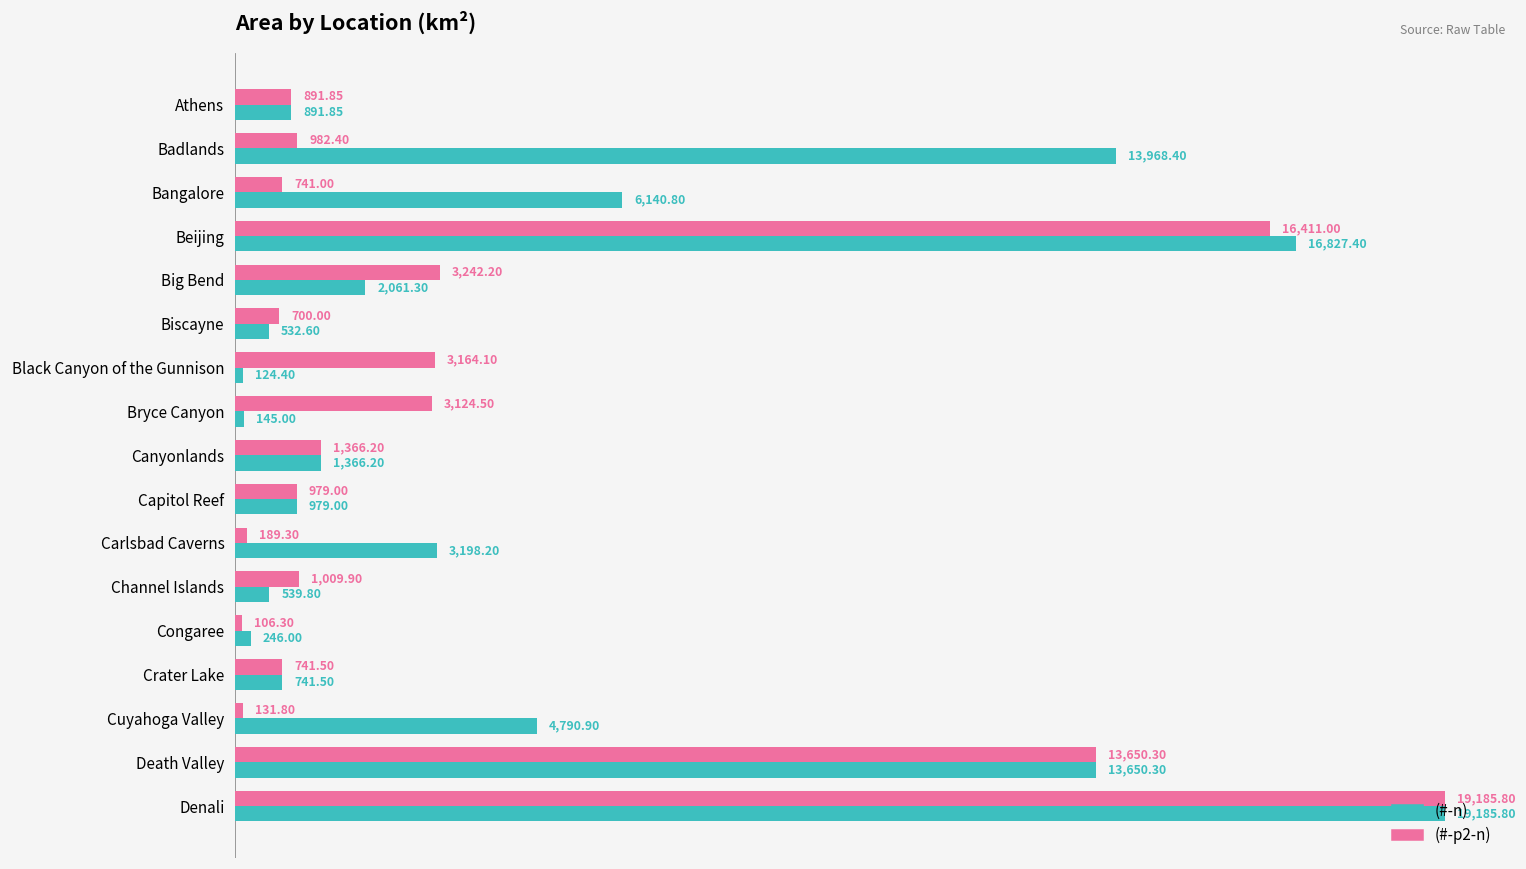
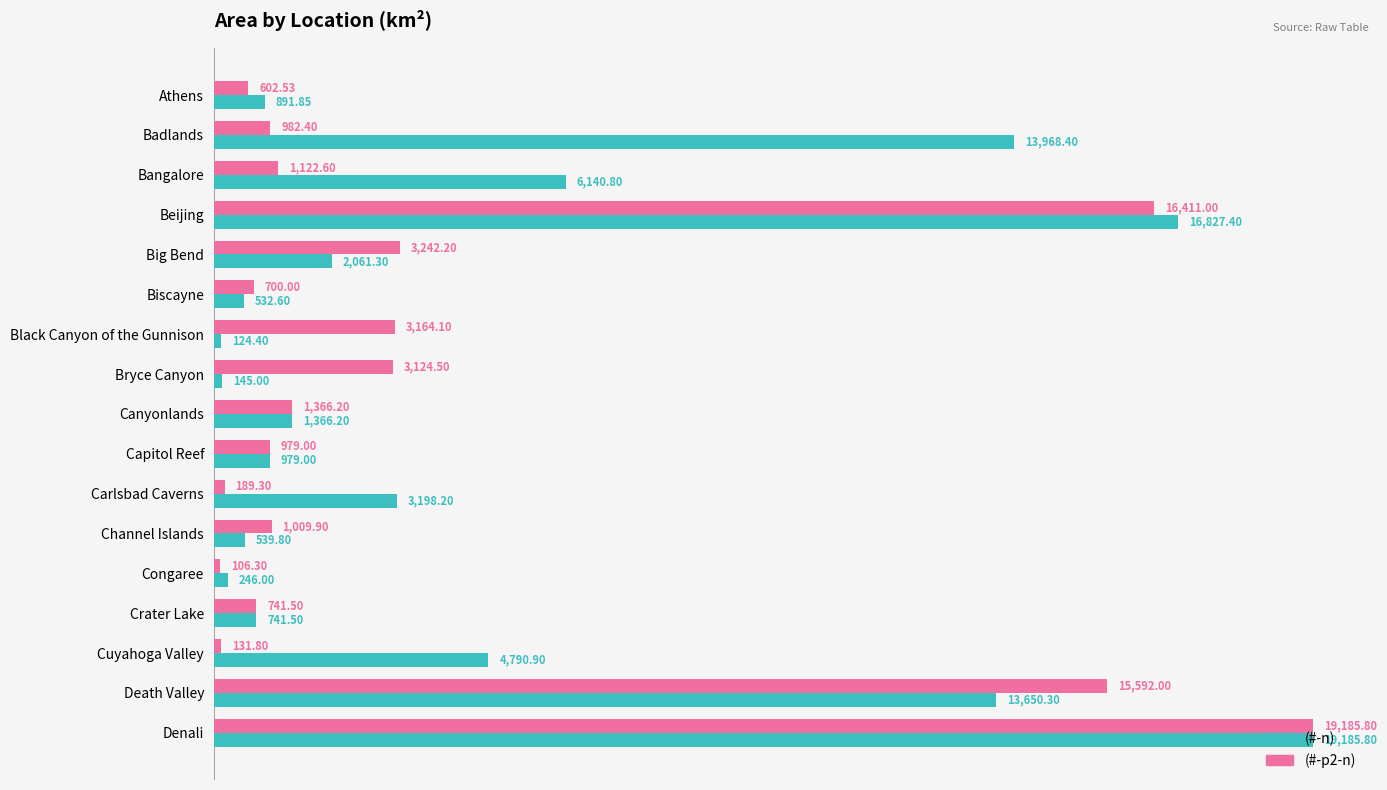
(#-p2-n), Athens: 891.85 -> 602.53
(#-p2-n), Bangalore: 741.00 -> 1,122.60
(#-p2-n), Death Valley: 13,650.30 -> 15,592.00
